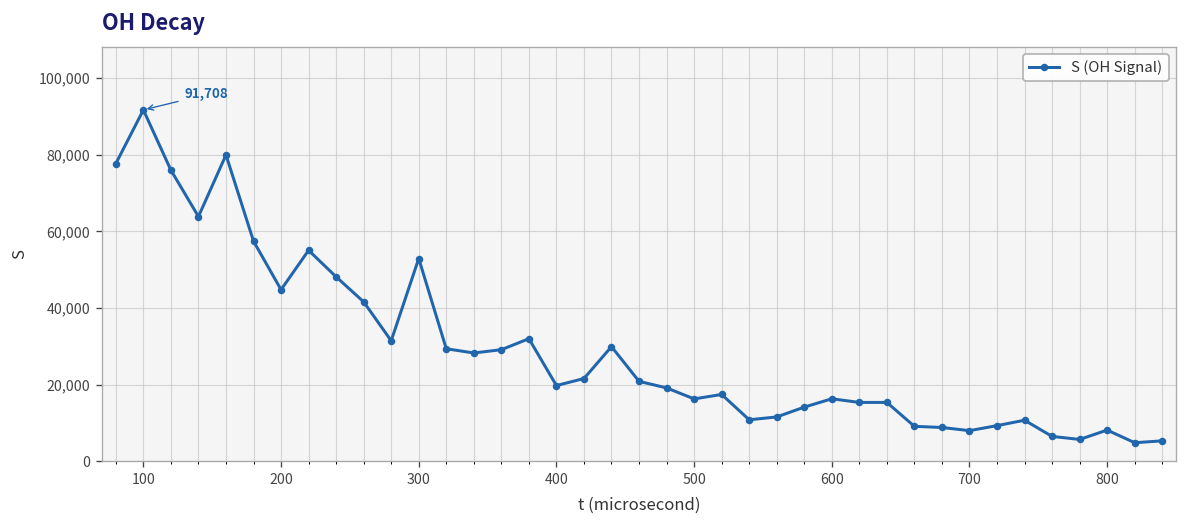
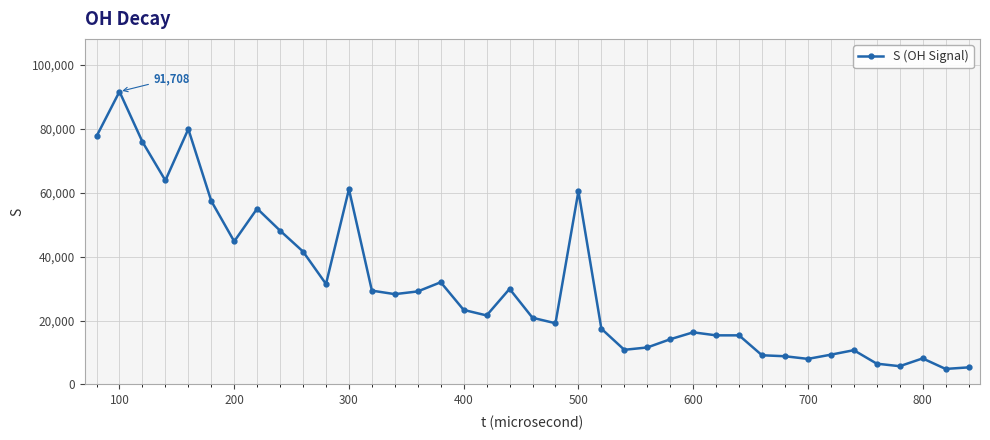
300: 53,000 -> 61,000
400: 20,000 -> 23,000
500: 16,000 -> 61,000
